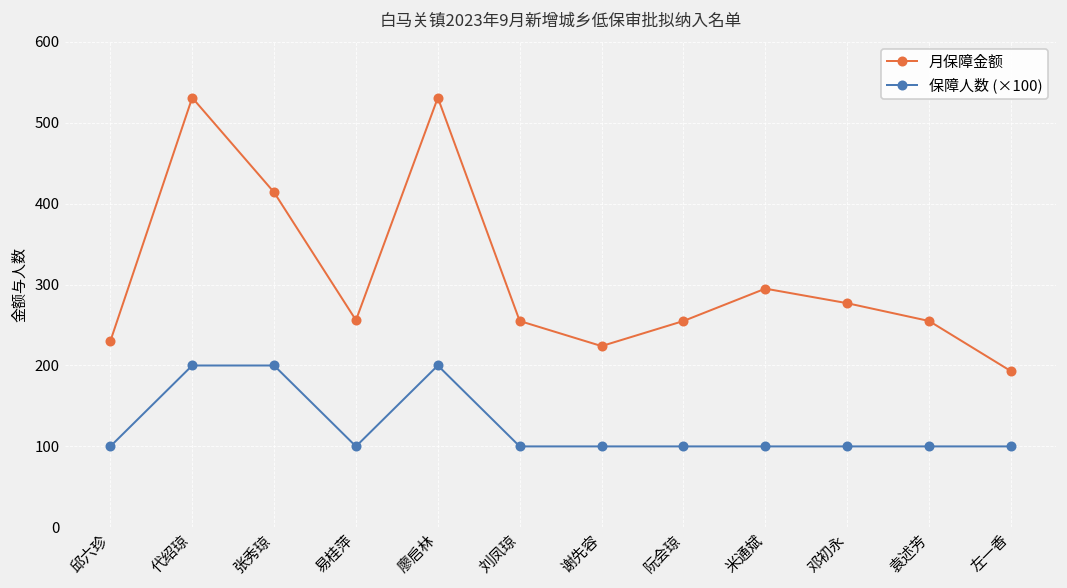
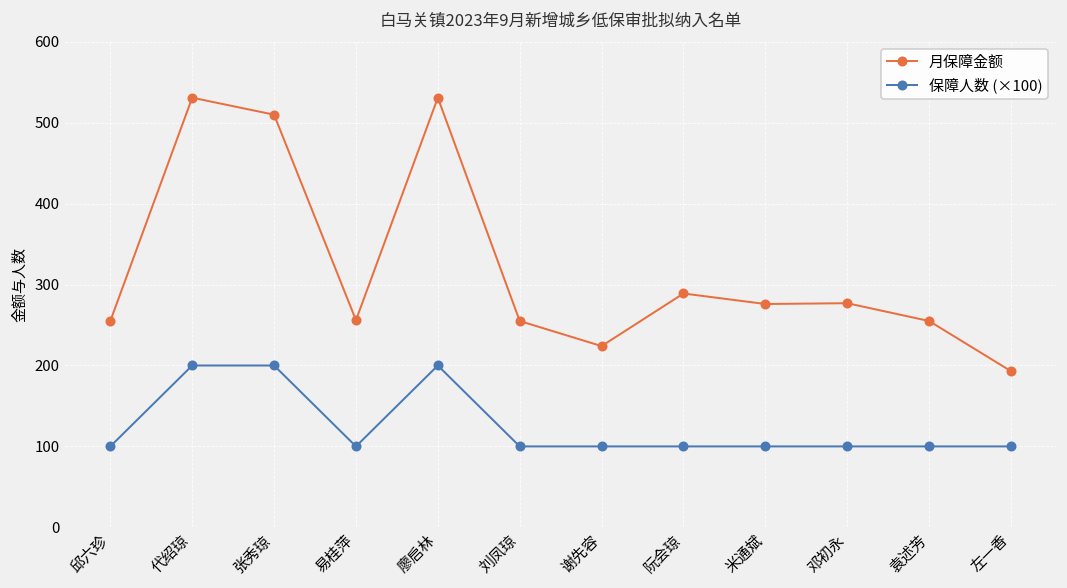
月保障金额, 邱六珍: 230 -> 260
月保障金额, 张秀琼: 410 -> 510
月保障金额, 阮会琼: 260 -> 290
月保障金额, 米通斌: 300 -> 280
